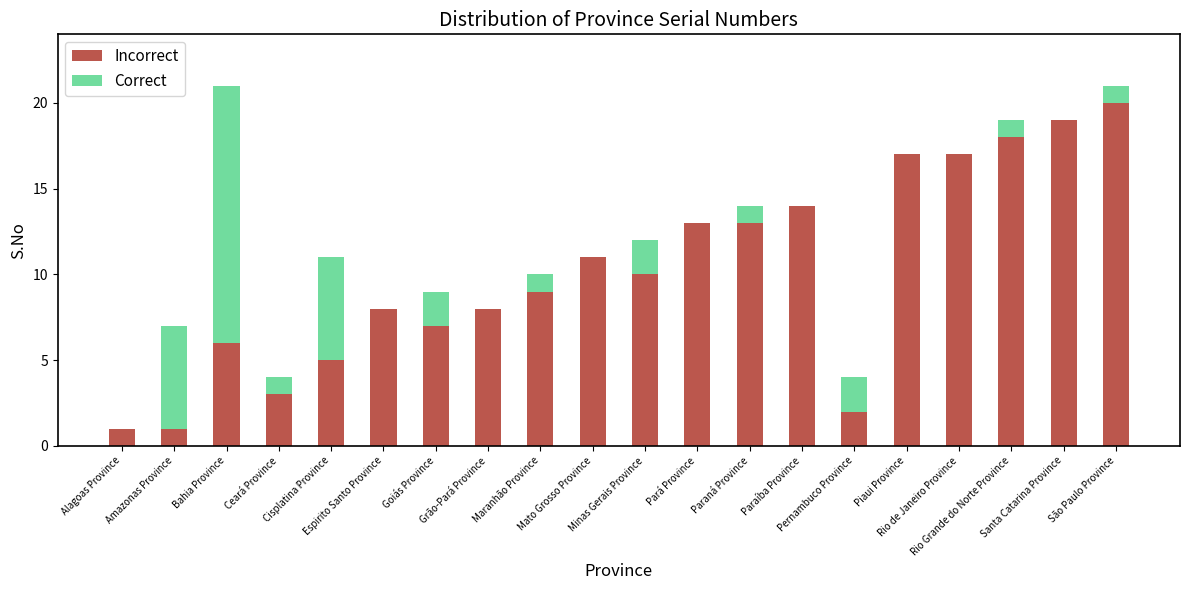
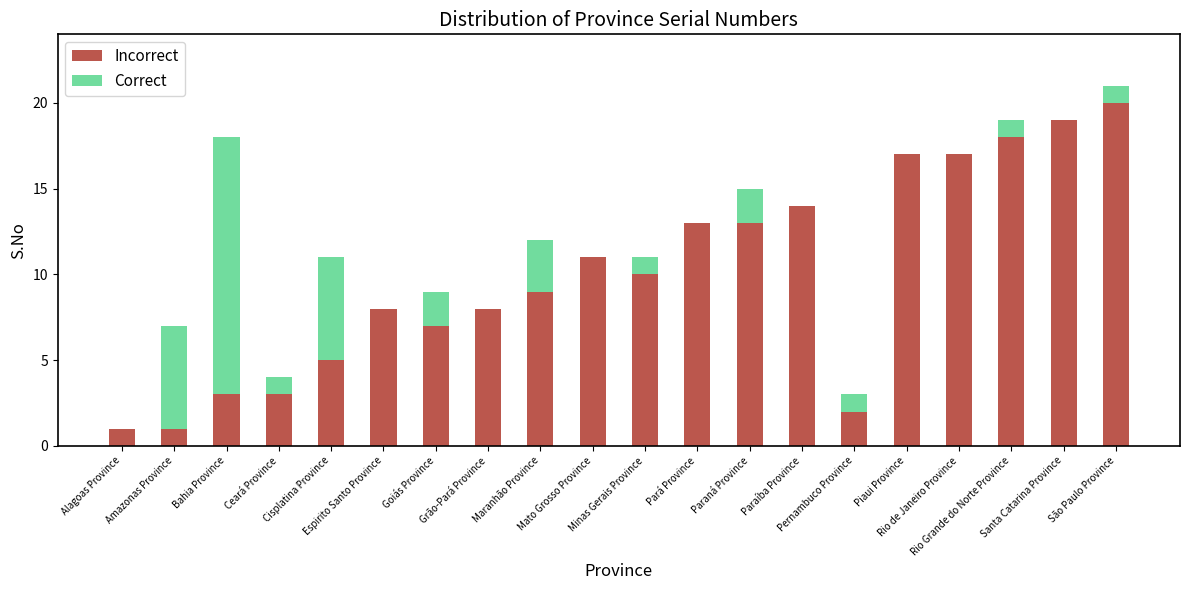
Incorrect, Bahia Province: 6 -> 3
Correct, Maranhão Province: 1 -> 3
Correct, Minas Gerais Province: 2 -> 1
Correct, Paraná Province: 1 -> 2
Correct, Pernambuco Province: 2 -> 1
